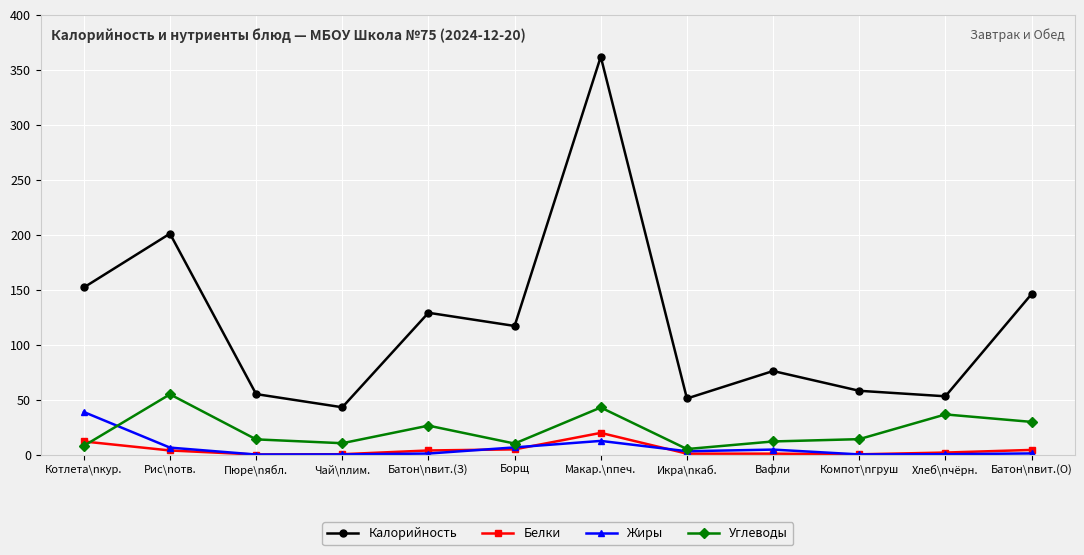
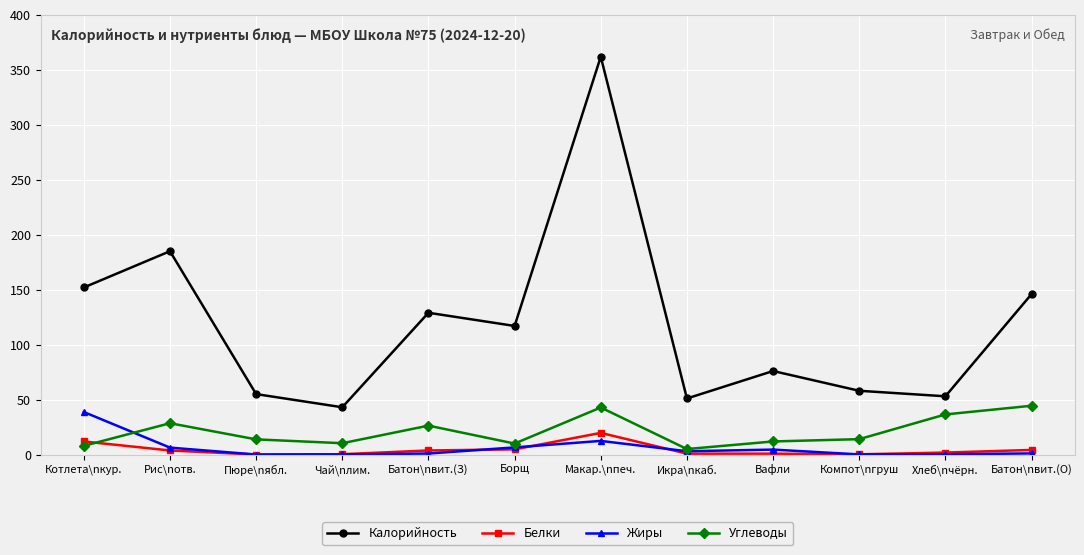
Калорийность, Рис\nотв.: 201 -> 185
Углеводы, Рис\nотв.: 55 -> 29
Углеводы, Батон\nвит.(О): 30 -> 44
